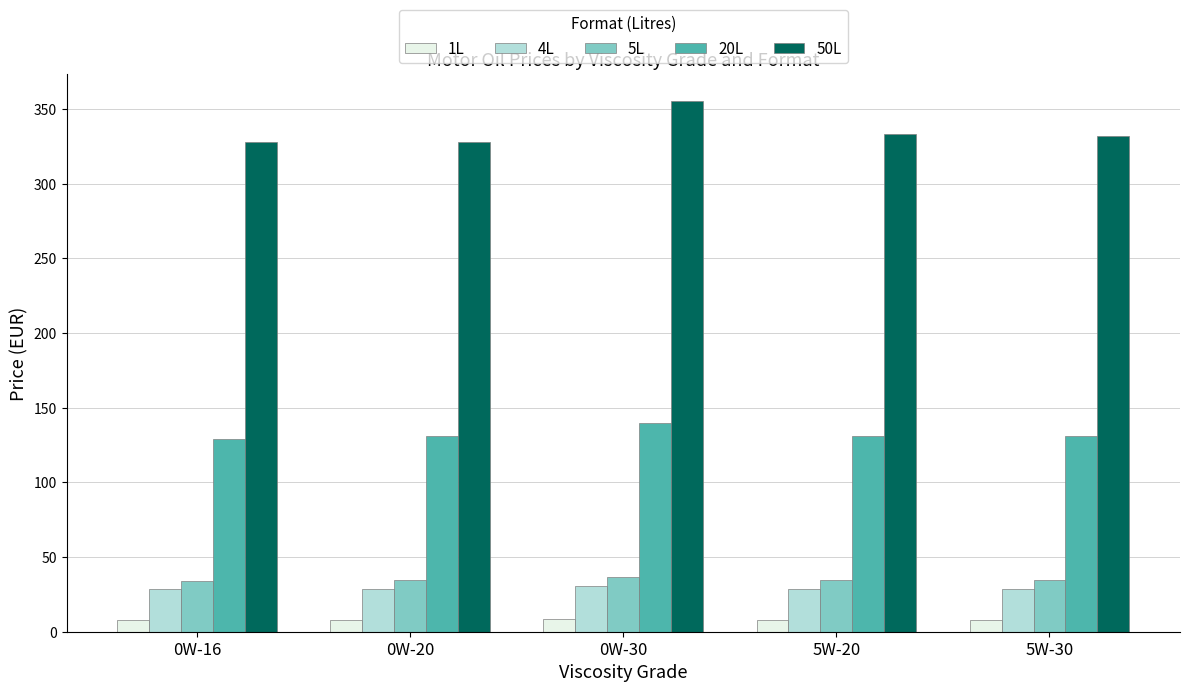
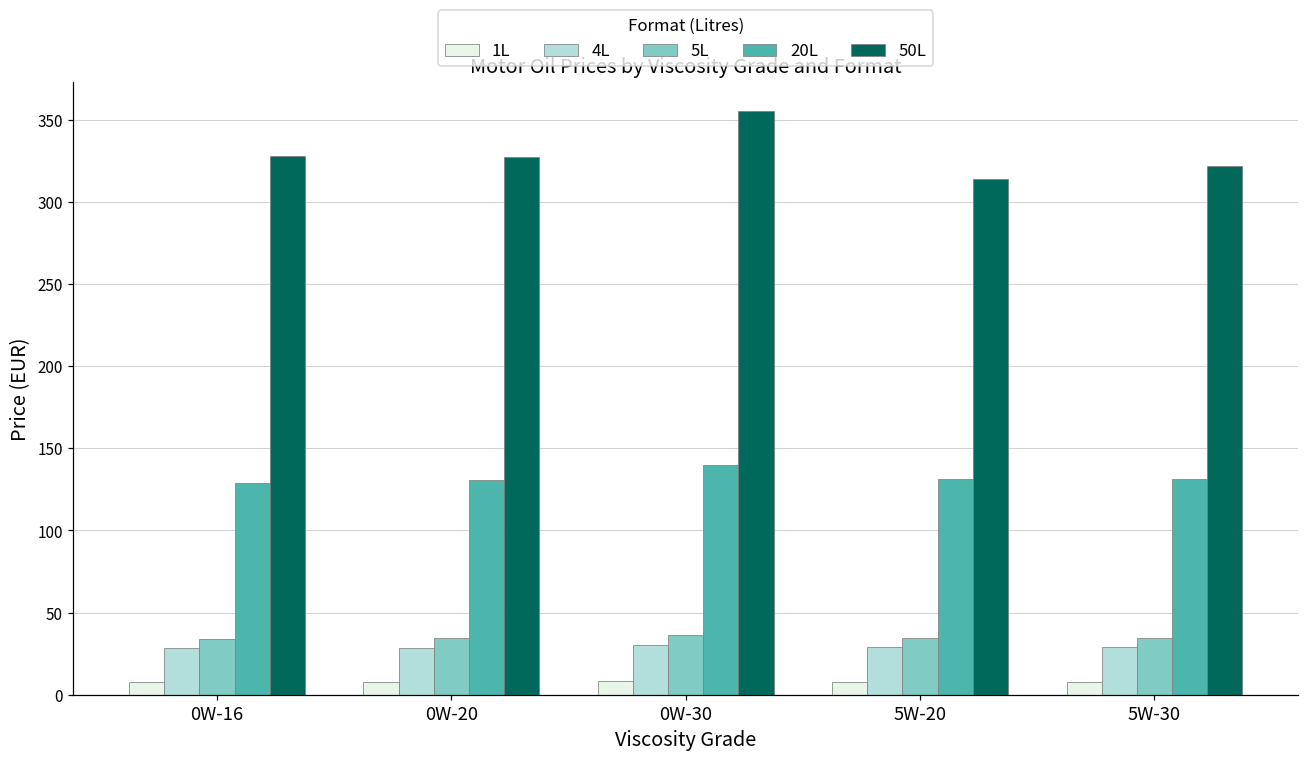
50L, 5W-20: 334 -> 314
50L, 5W-30: 332 -> 322
